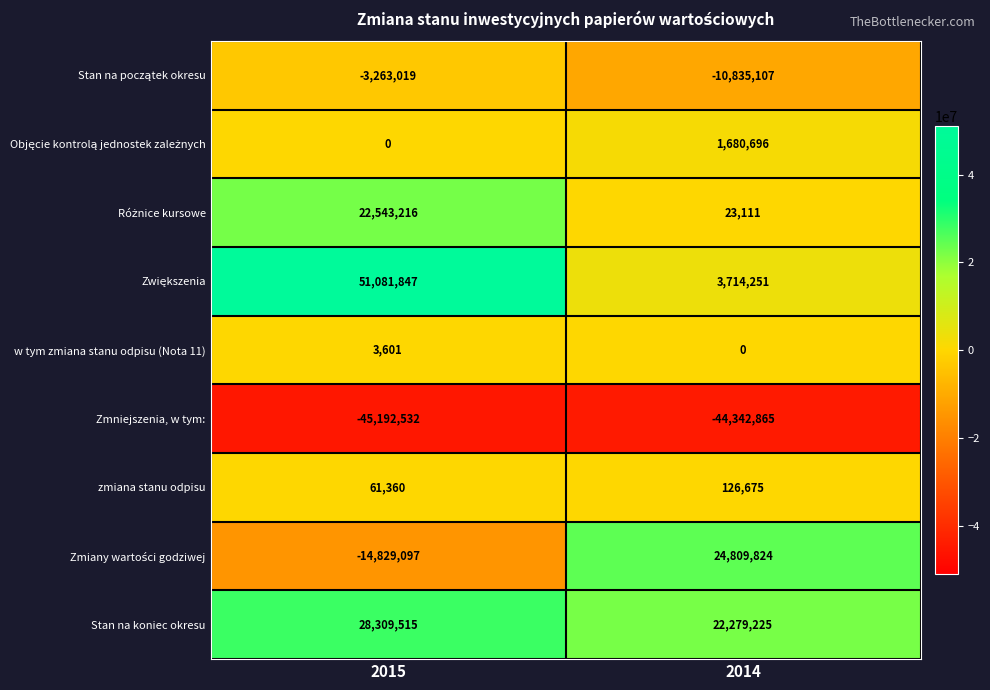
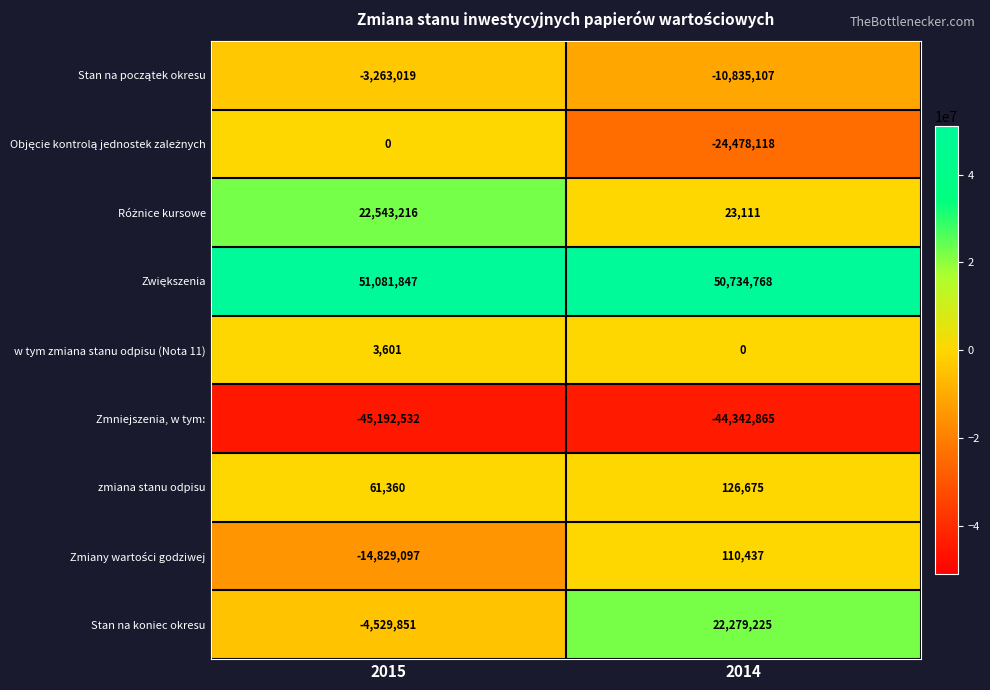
Objęcie kontrolą jednostek zależnych, 2014: 1,680,696 -> -24,478,118
Zwiększenia, 2014: 3,714,251 -> 50,734,768
Zmiany wartości godziwej, 2014: 24,809,824 -> 110,437
Stan na koniec okresu, 2015: 28,309,515 -> -4,529,851
